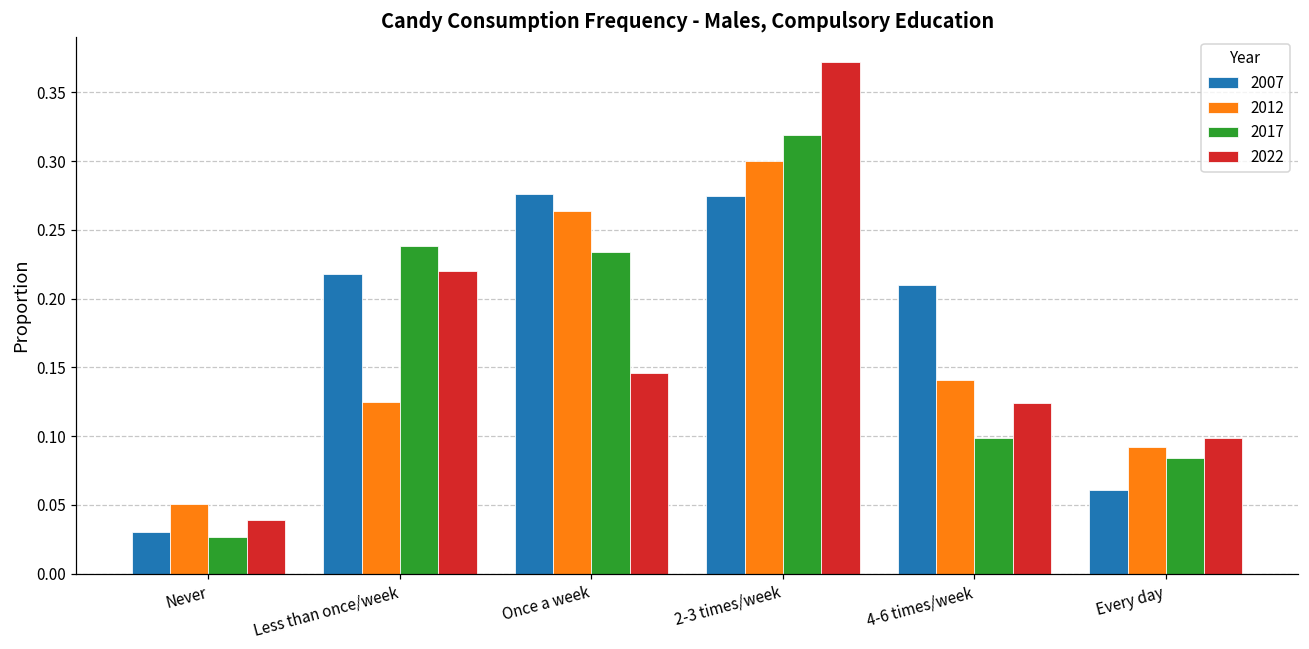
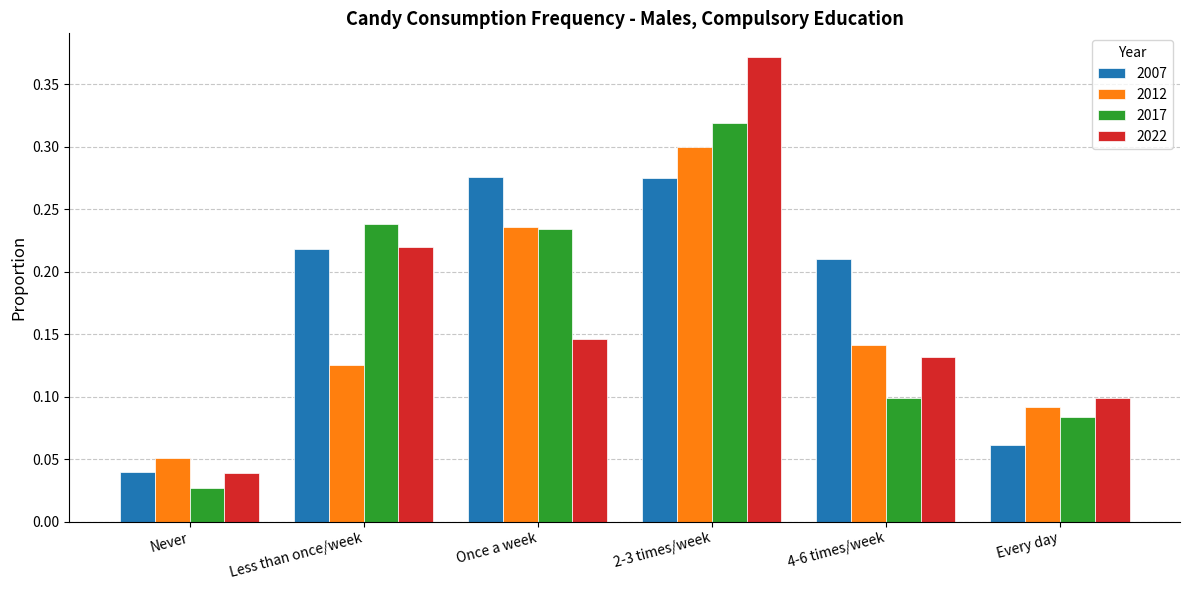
2007, Never: 0.03 -> 0.04
2012, Once a week: 0.264 -> 0.236
2022, 4-6 times/week: 0.124 -> 0.132
